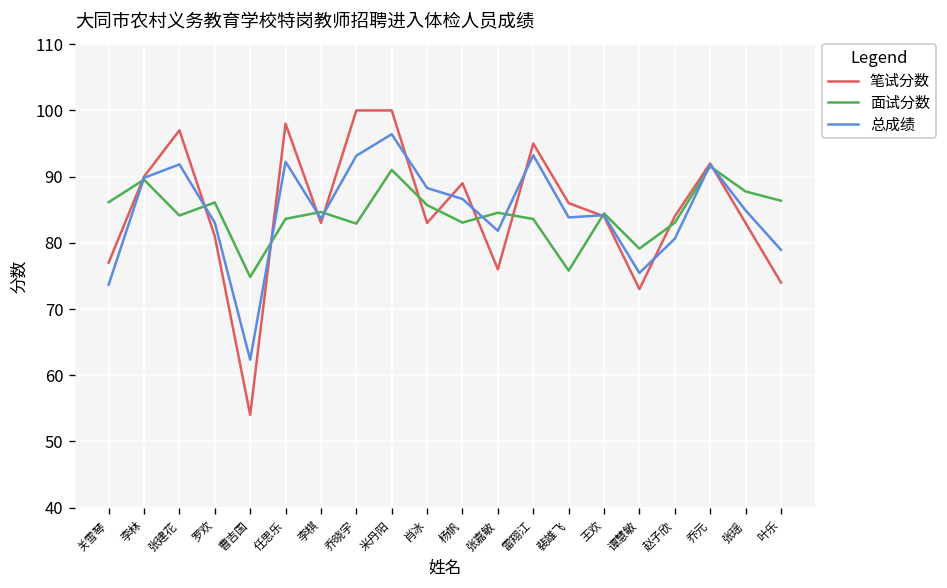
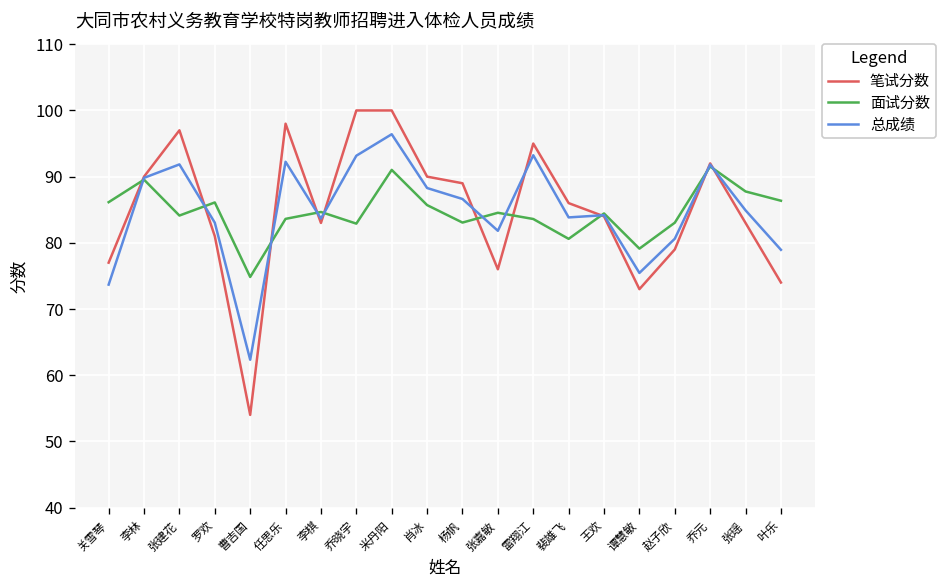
笔试分数, 肖冰: 83 -> 90
面试分数, 裴雄飞: 76 -> 81
笔试分数, 赵子欣: 84 -> 79
